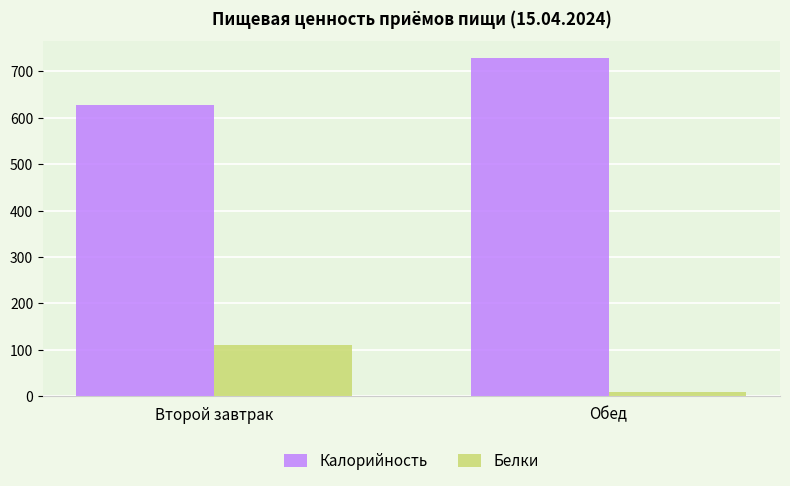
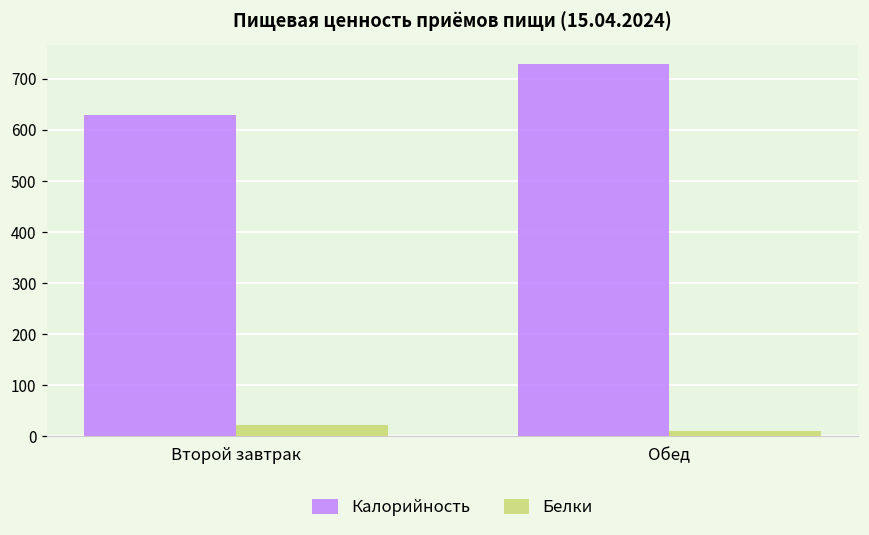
Белки, Второй завтрак: 110 -> 20
